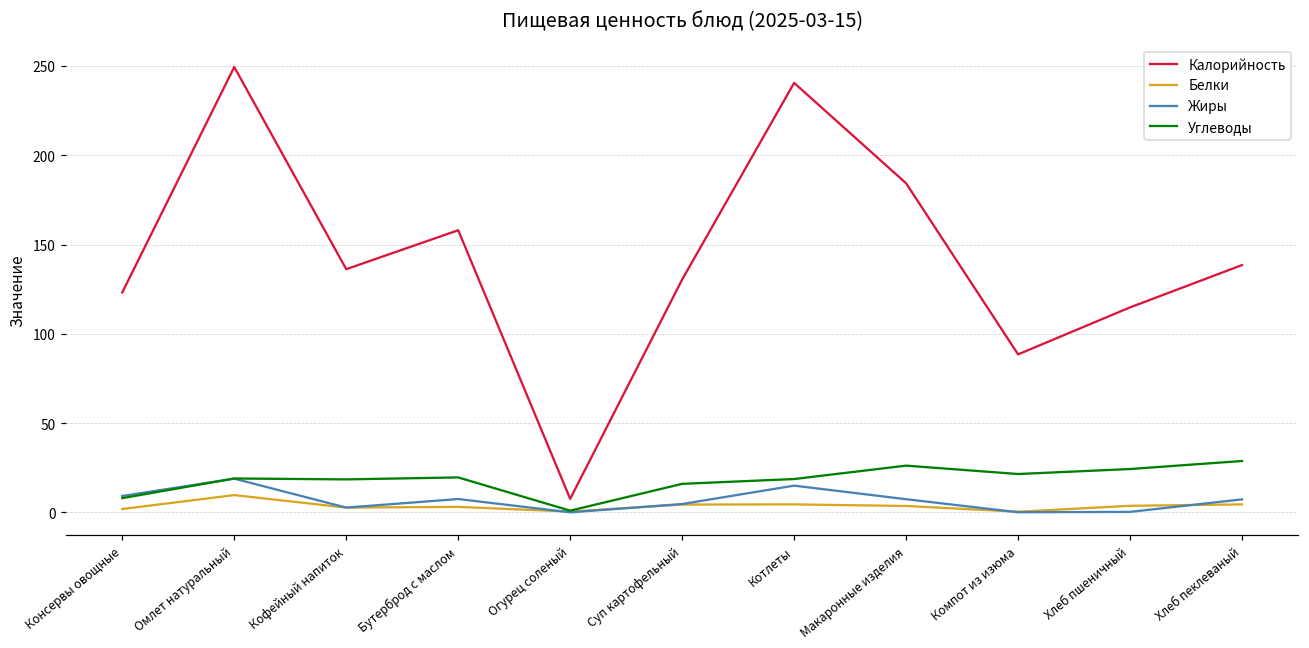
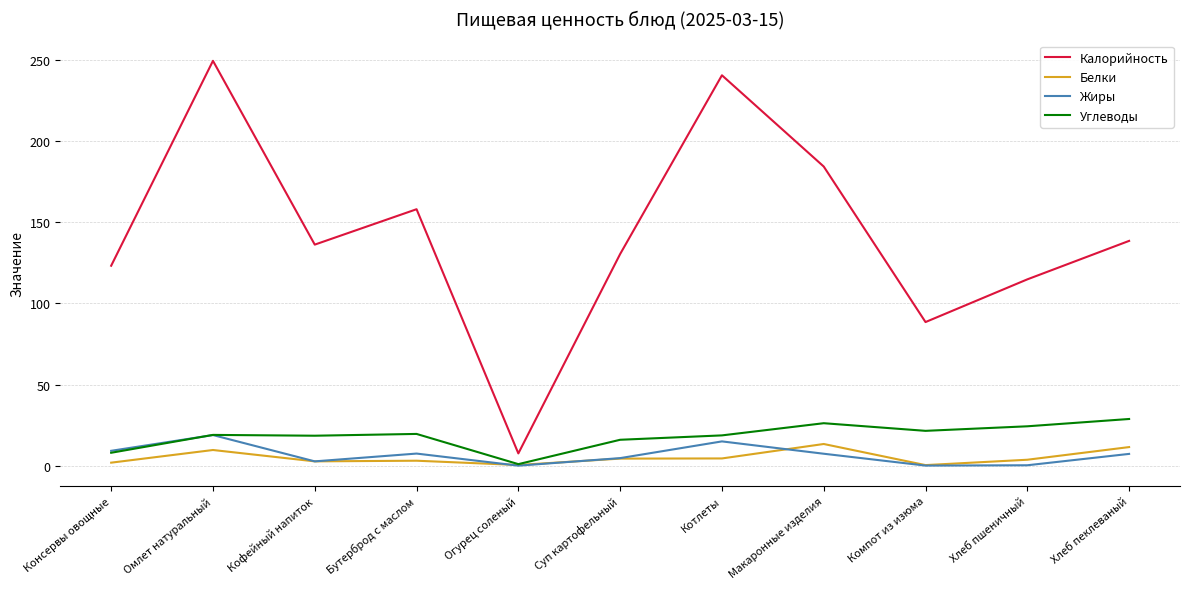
Белки, Макаронные изделия: 4 -> 13
Белки, Хлеб пеклеваный: 5 -> 12
